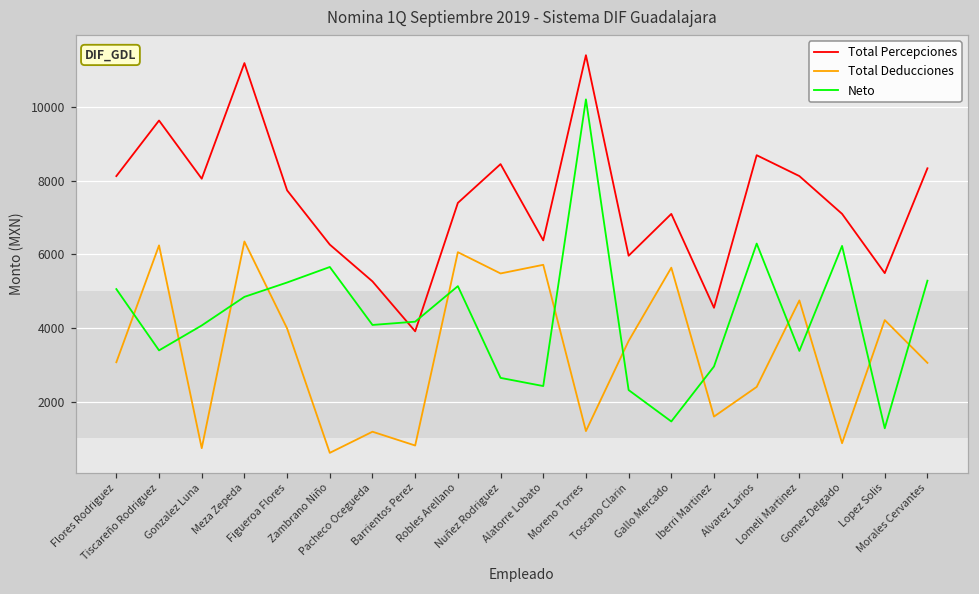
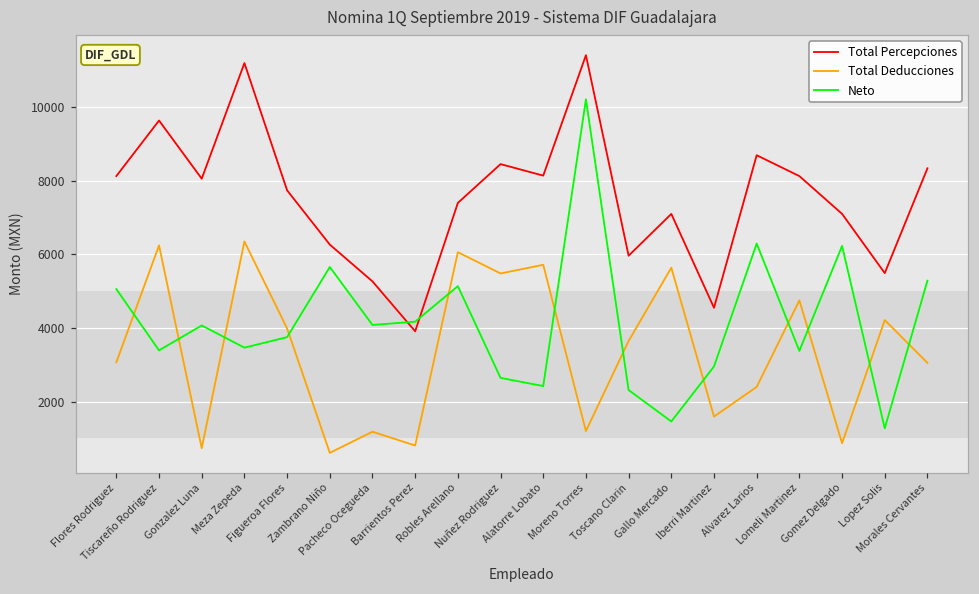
Neto, Meza Zepeda: 4800 -> 3500
Neto, Figueroa Flores: 5200 -> 3800
Total Percepciones, Alatorre Lobato: 6400 -> 8100
